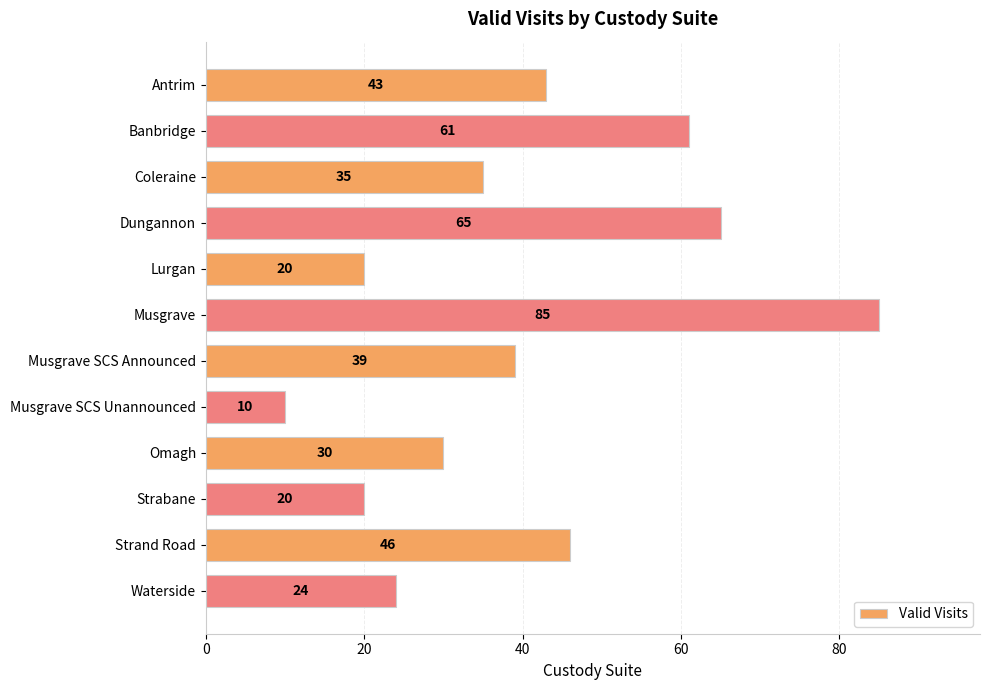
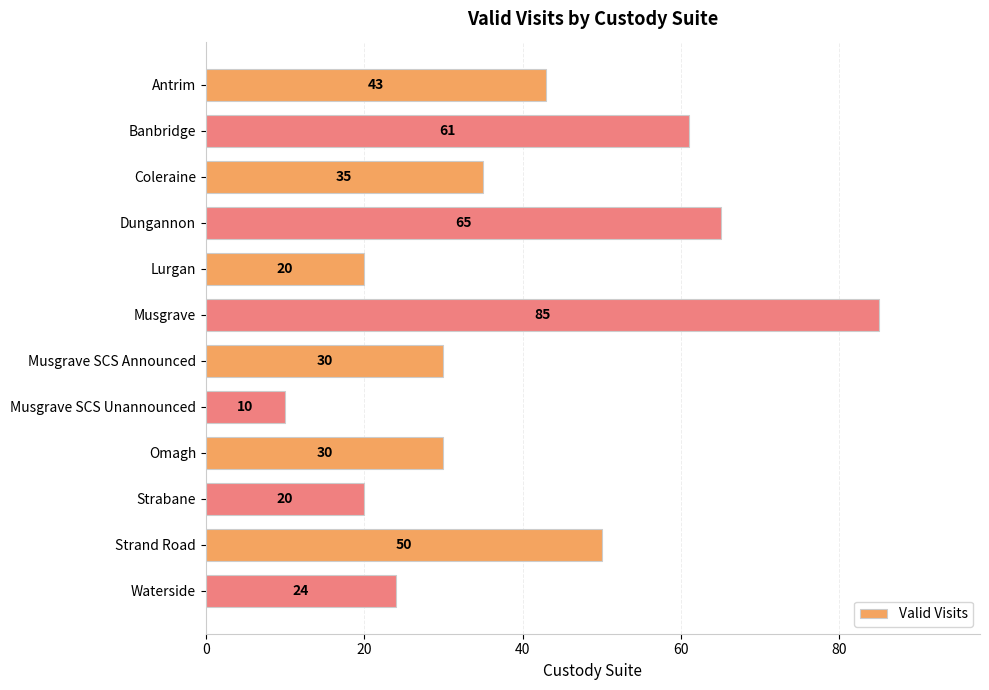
Musgrave SCS Announced: 39 -> 30
Strand Road: 46 -> 50
